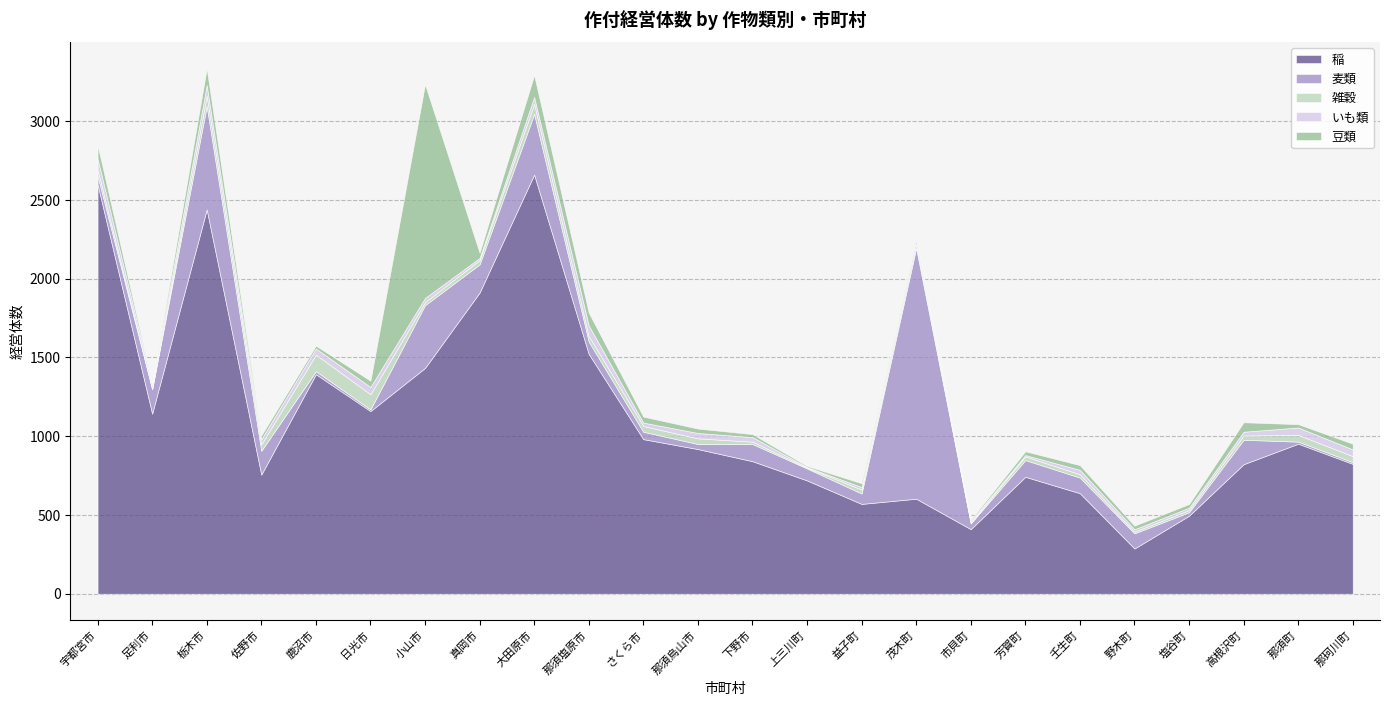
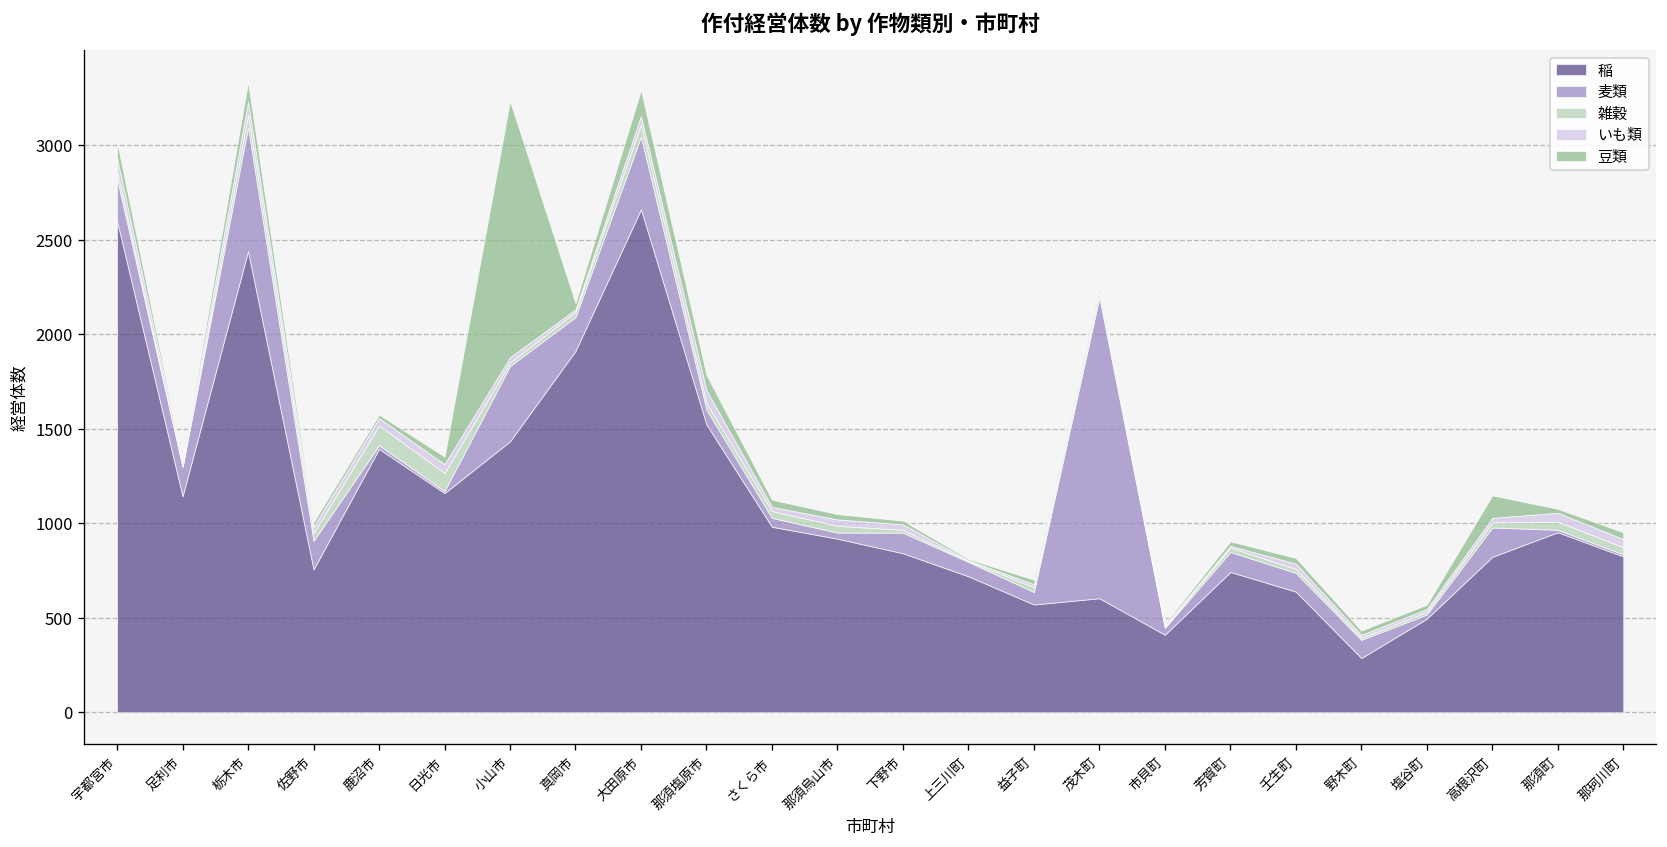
麦類, 宇都宮市: 50 -> 220
豆類, 高根沢町: 60 -> 120
